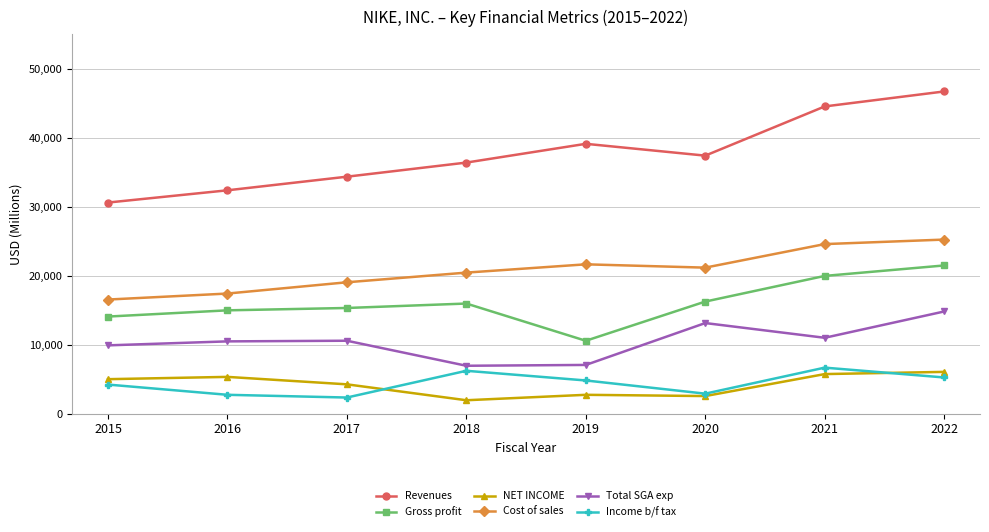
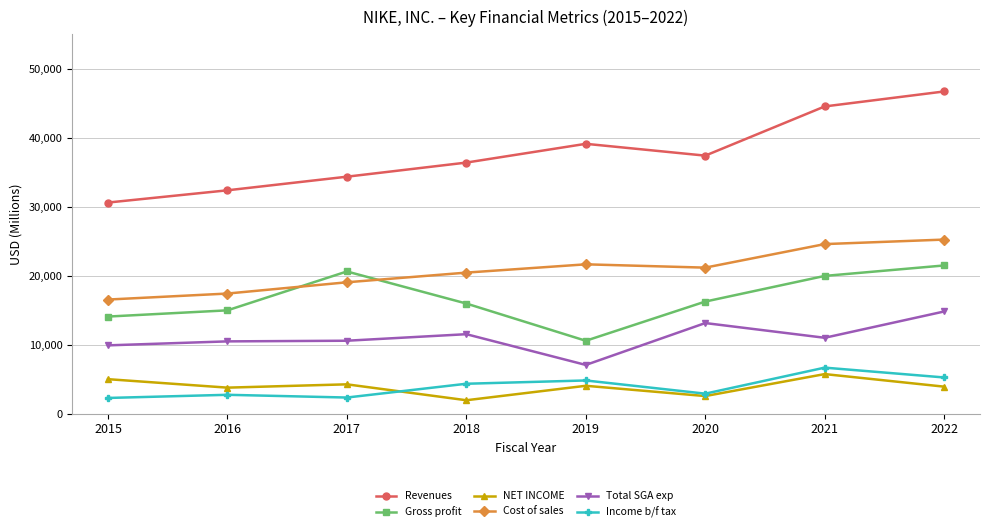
Income b/f tax, 2015: 4,000 -> 2,000
NET INCOME, 2016: 5,000 -> 4,000
Gross profit, 2017: 15,000 -> 21,000
Total SGA exp, 2018: 7,000 -> 12,000
Income b/f tax, 2018: 6,000 -> 4,000
NET INCOME, 2019: 3,000 -> 4,000
NET INCOME, 2022: 6,000 -> 4,000
